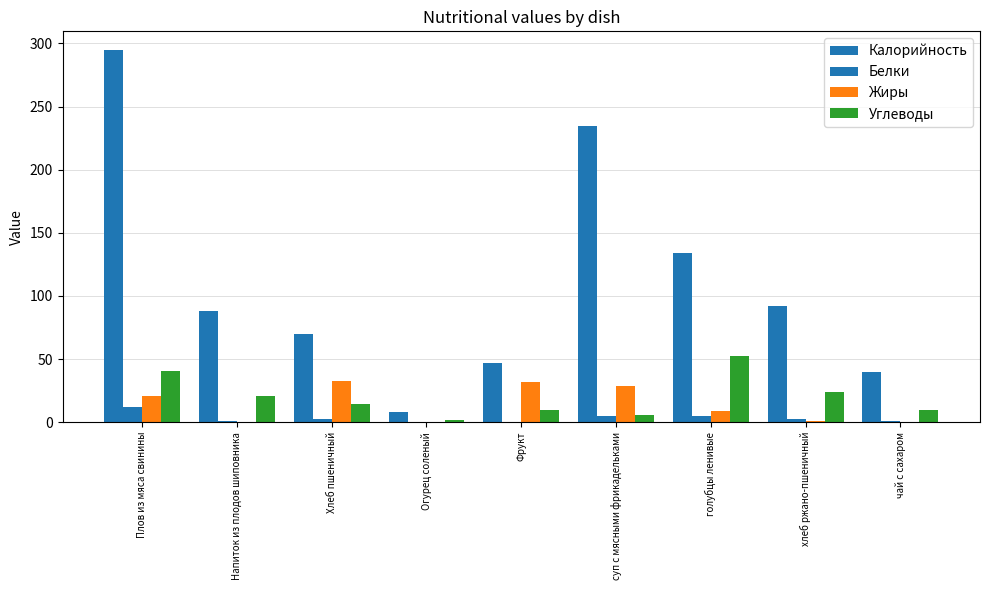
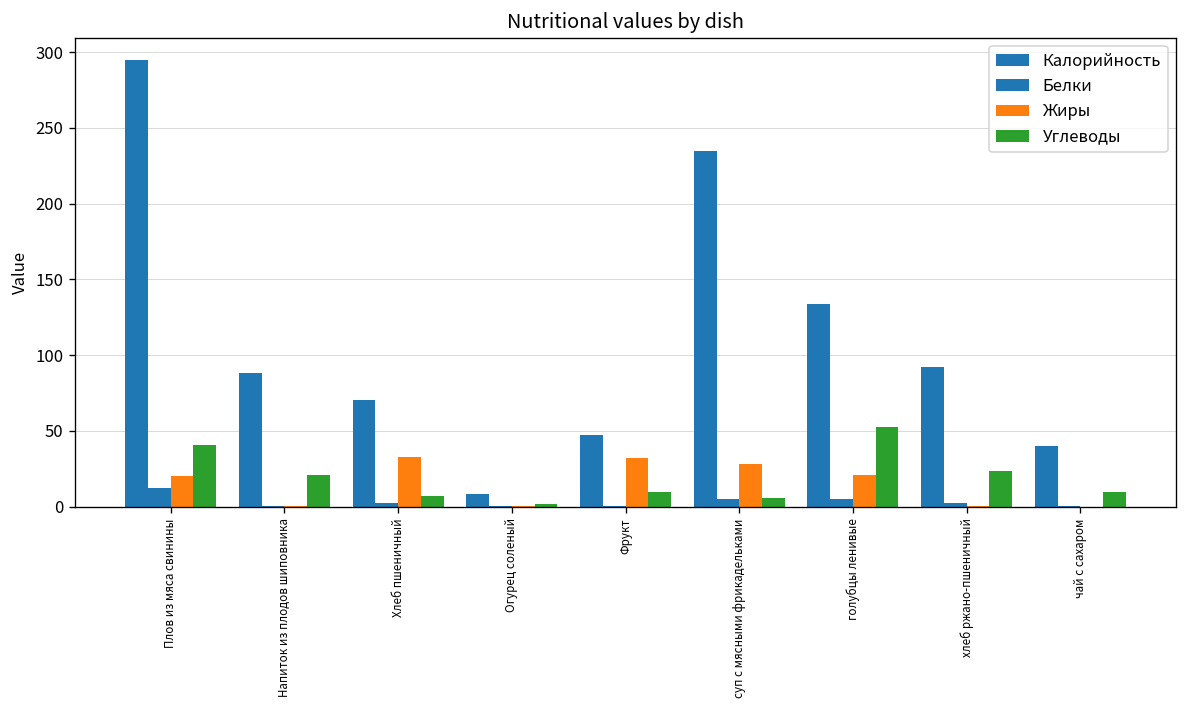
Углеводы, Хлеб пшеничный: 14 -> 7
Жиры, голубцы ленивые: 9 -> 21
